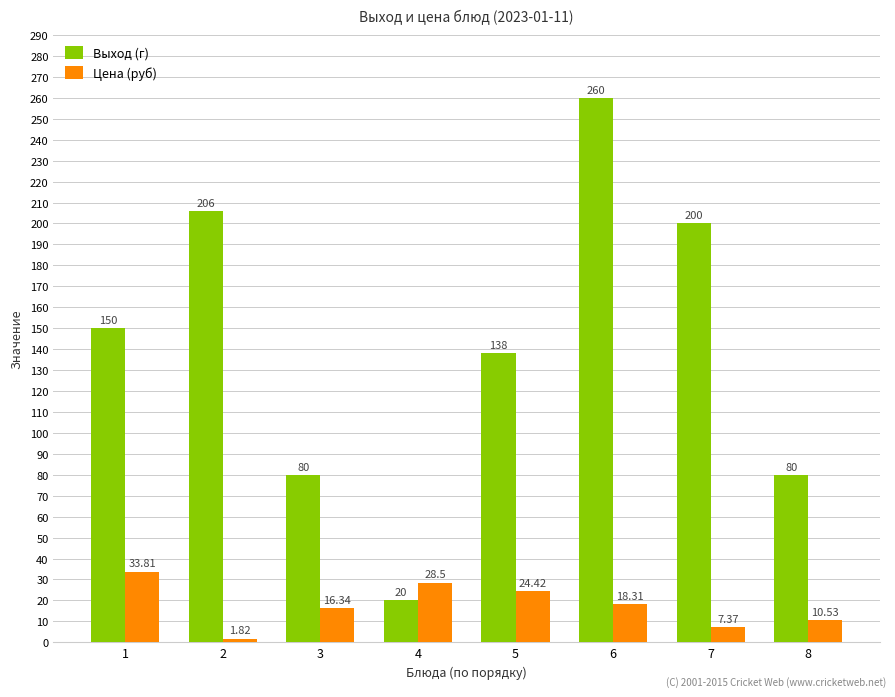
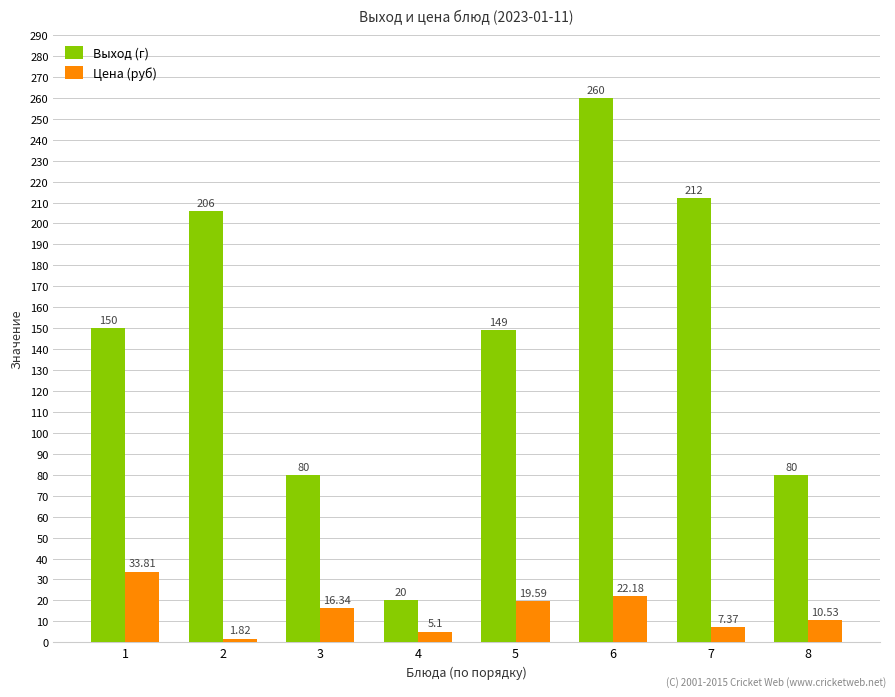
Цена (руб), 4: 28.5 -> 5.1
Выход (г), 5: 138 -> 149
Цена (руб), 5: 24.42 -> 19.59
Цена (руб), 6: 18.31 -> 22.18
Выход (г), 7: 200 -> 212
